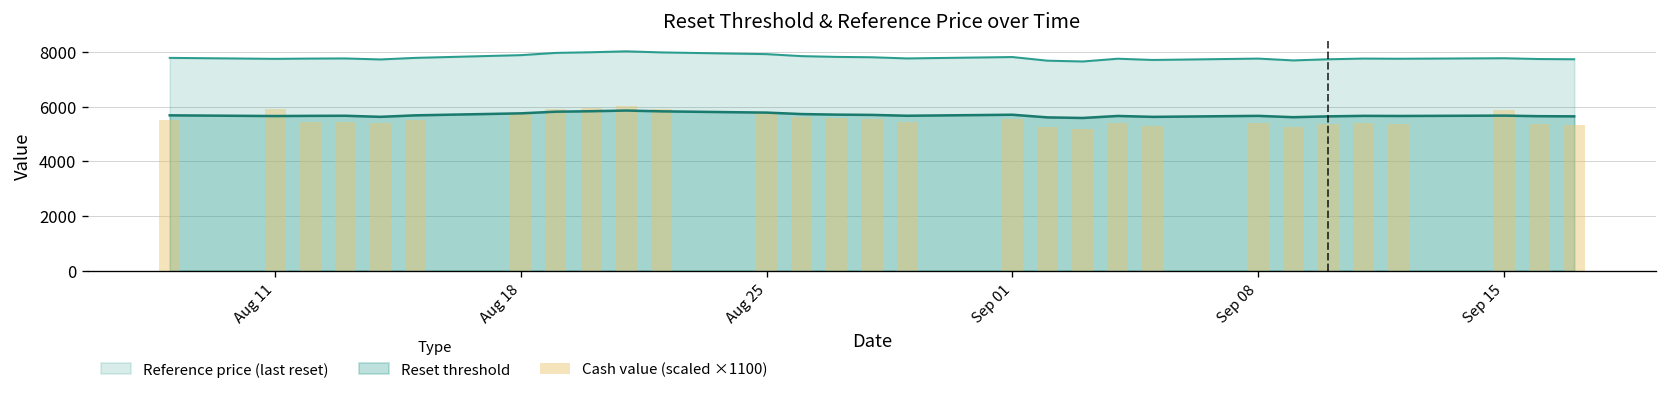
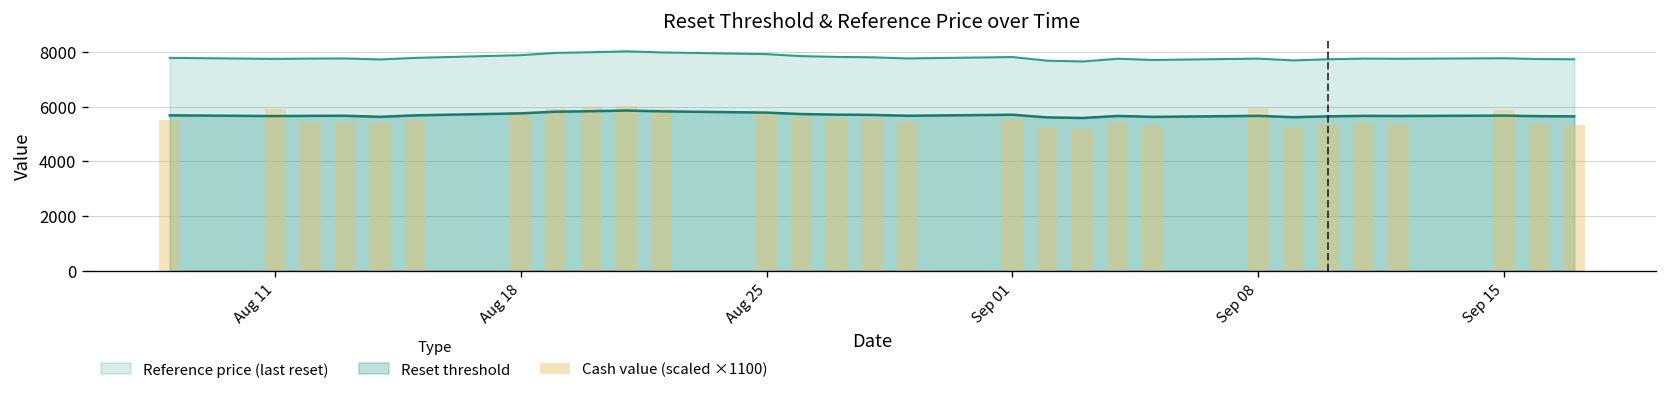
Cash value (scaled ×1100), Sep 08: 5400 -> 6000
